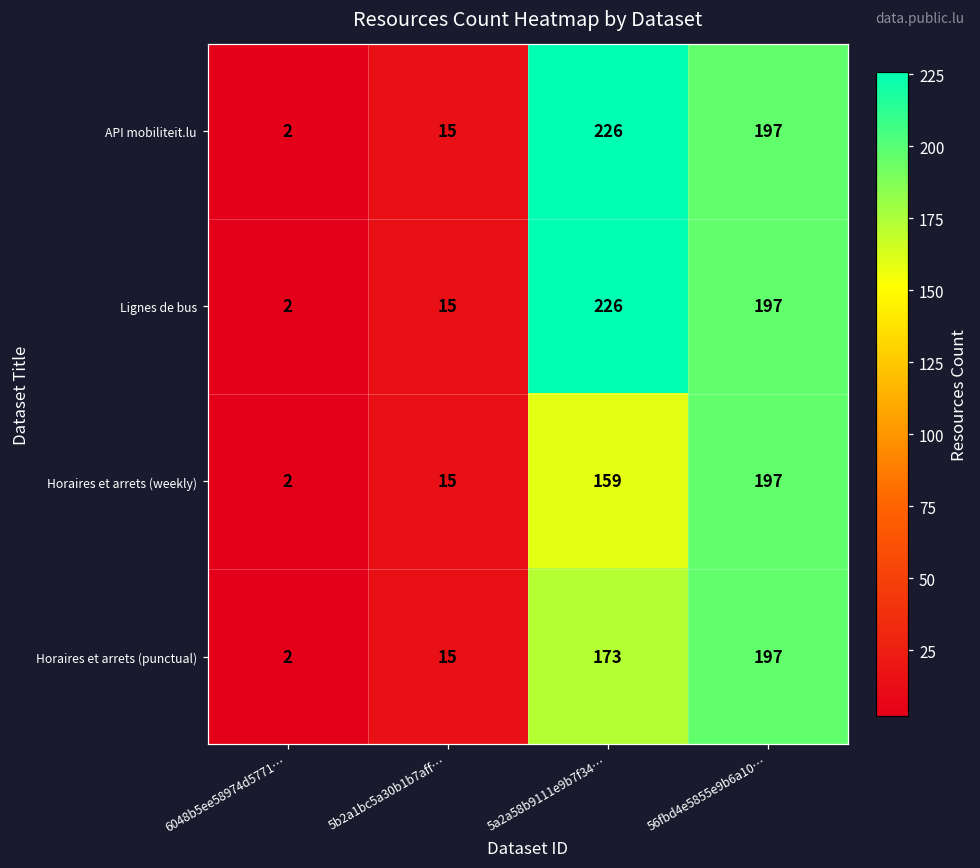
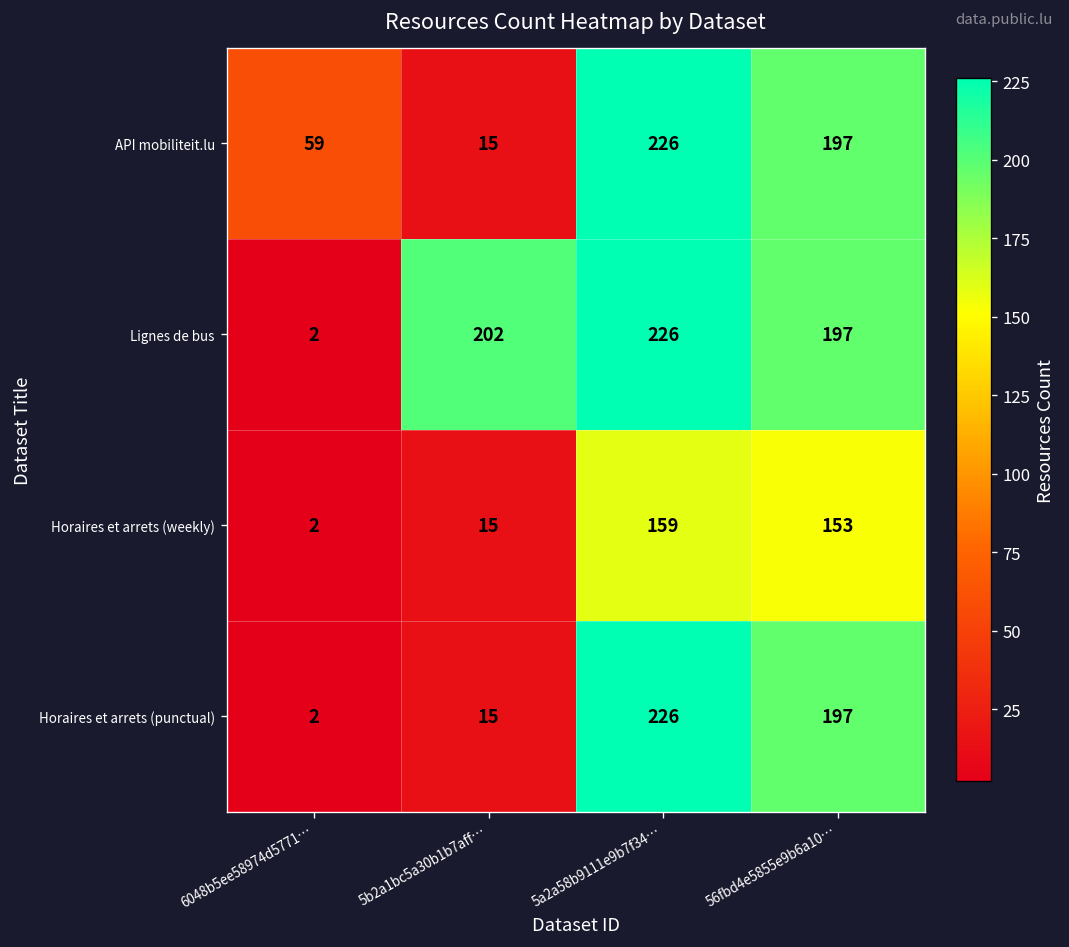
API mobiliteit.lu, 6048b5ee58974d5771…: 2 -> 59
Lignes de bus, 5b2a1bc5a30b1b7aff…: 15 -> 202
Horaires et arrets (weekly), 56fbd4e5855e9b6a10…: 197 -> 153
Horaires et arrets (punctual), 5a2a58b9111e9b7f34…: 173 -> 226
